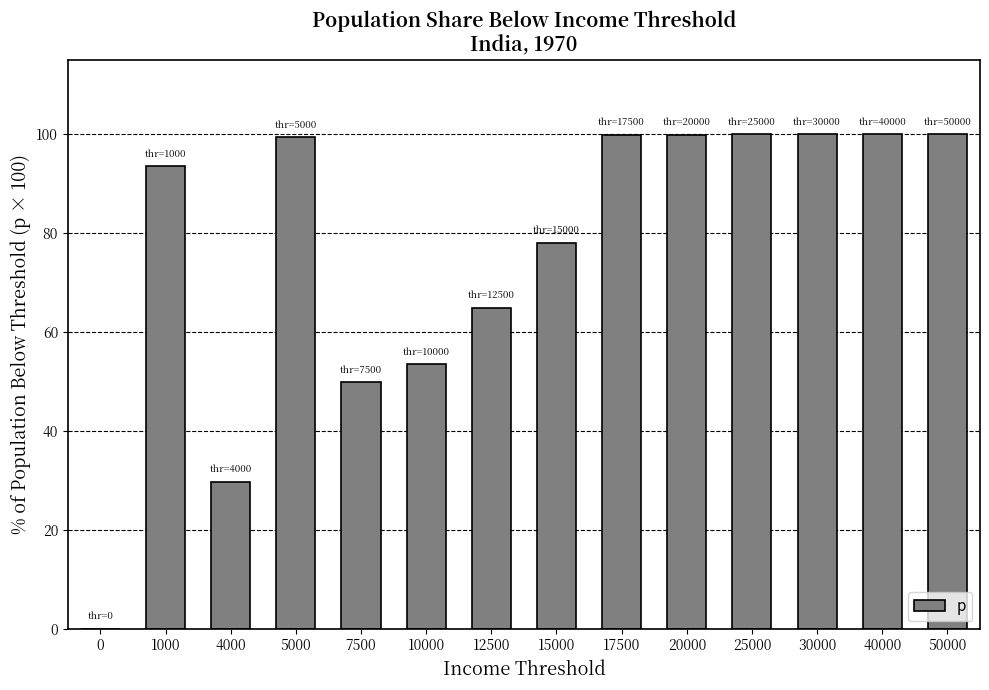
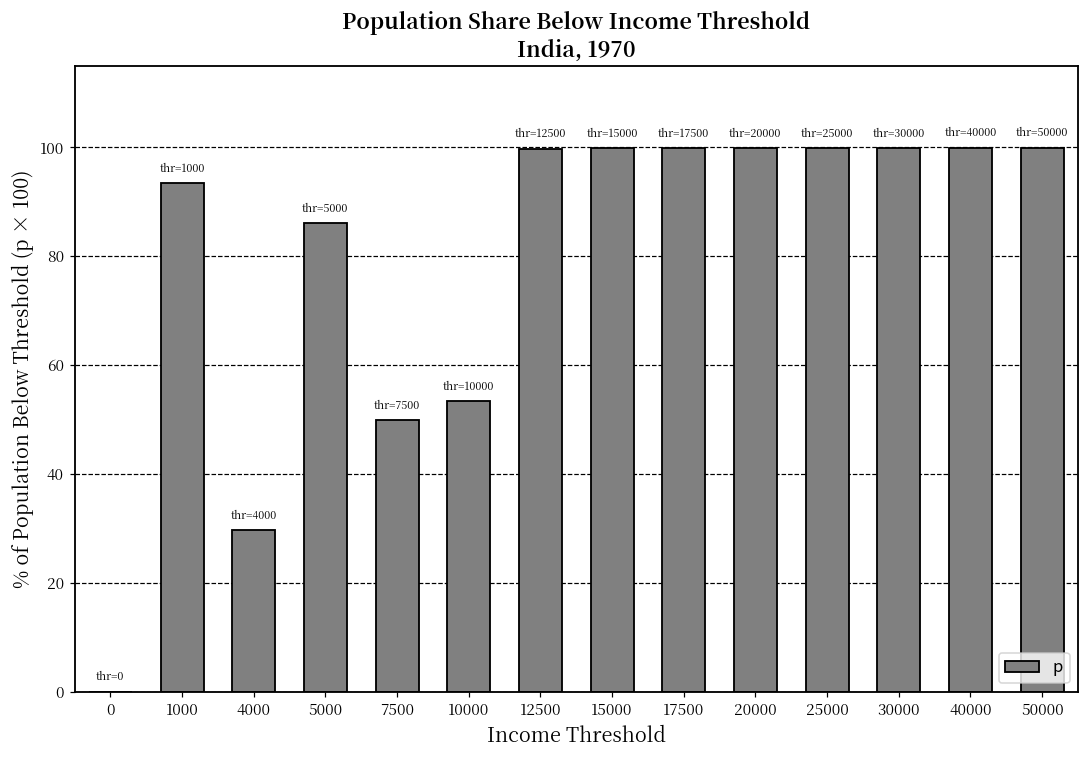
5000: 99 -> 86
12500: 65 -> 100
15000: 78 -> 100
